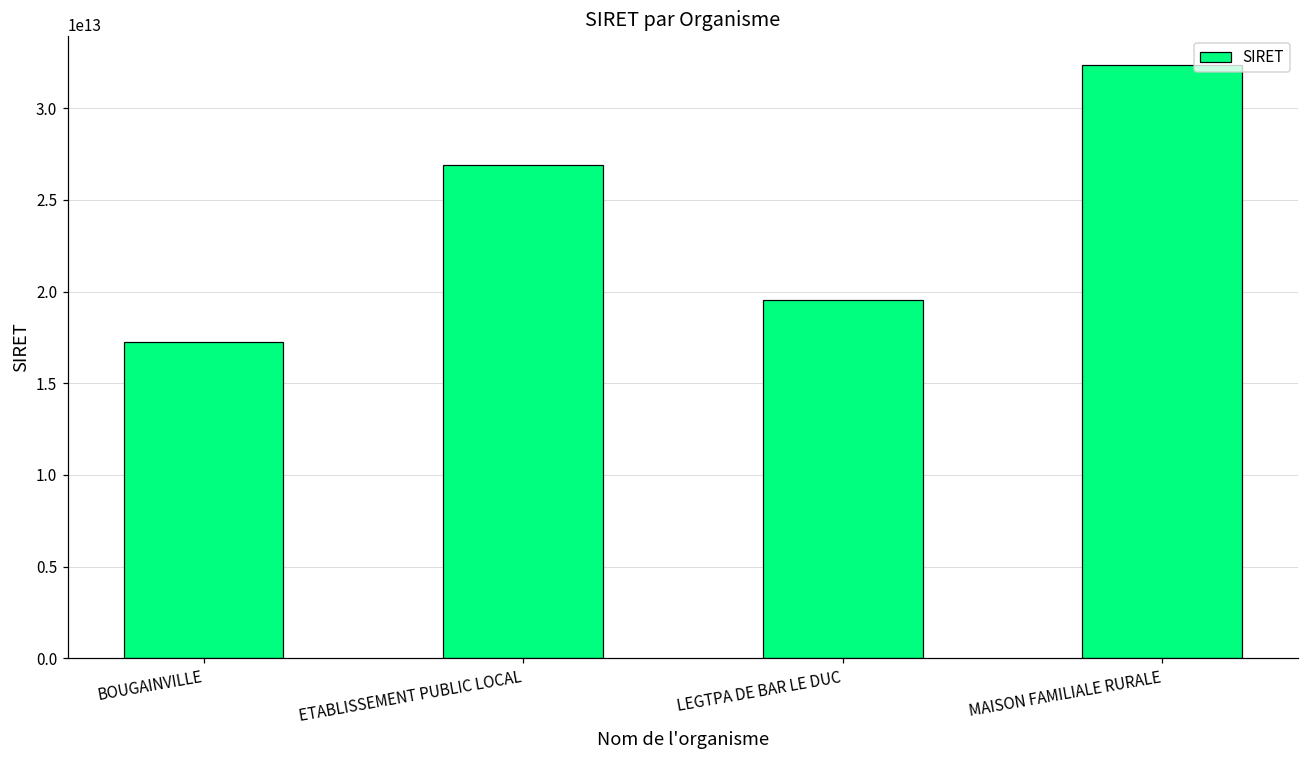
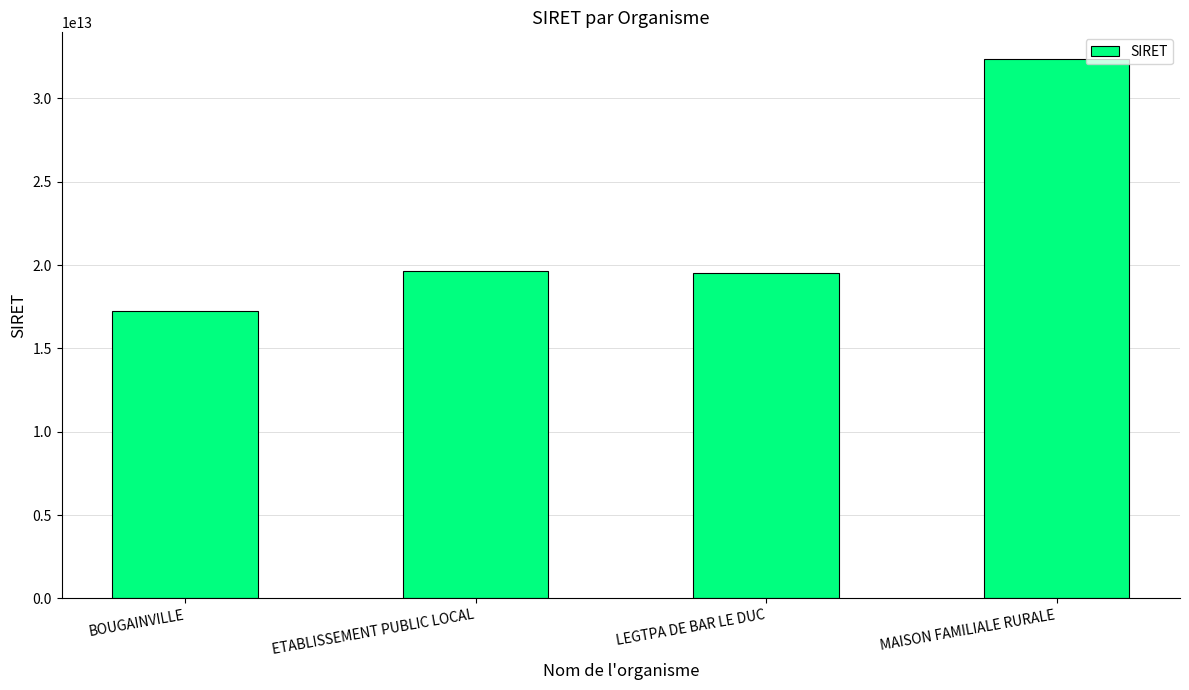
ETABLISSEMENT PUBLIC LOCAL: 26900000000000 -> 19600000000000
